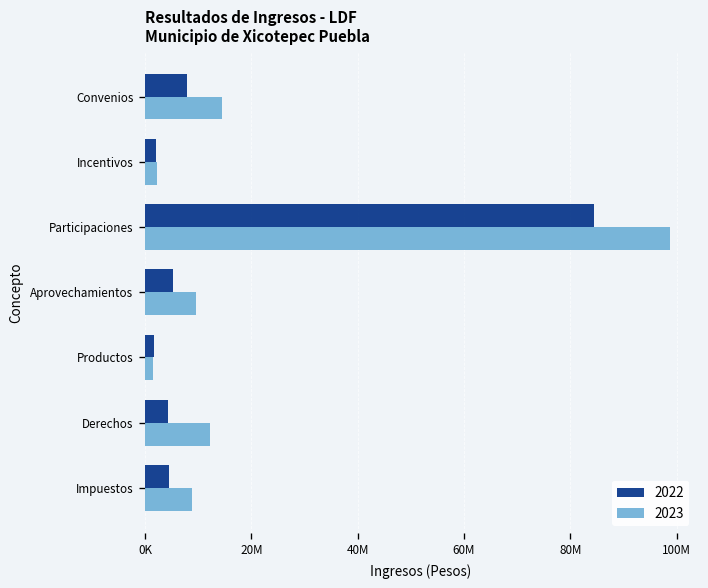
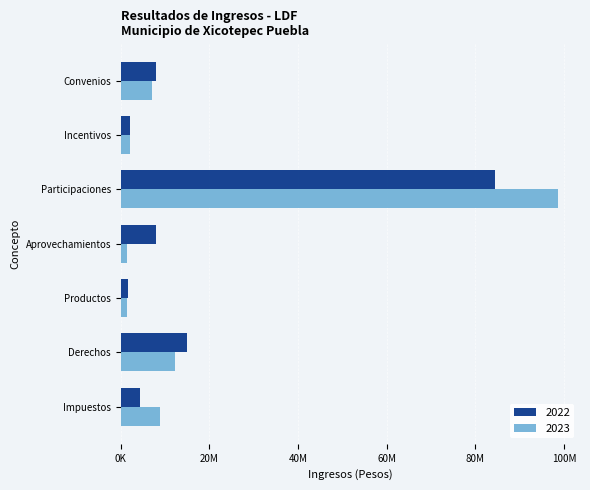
2023, Convenios: 14000000 -> 7000000
2022, Aprovechamientos: 5000000 -> 8000000
2023, Aprovechamientos: 10000000 -> 1000000
2022, Derechos: 4000000 -> 15000000
